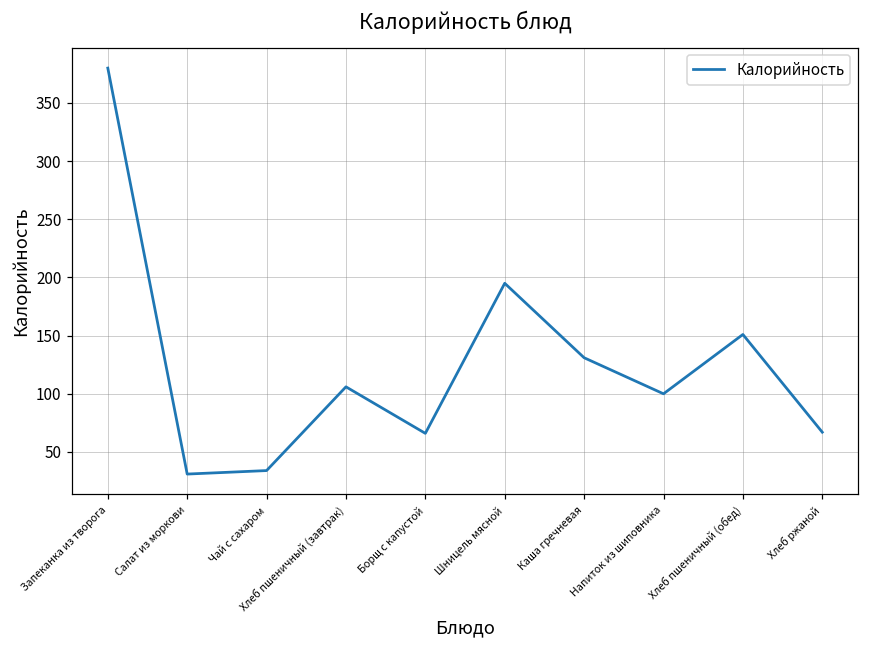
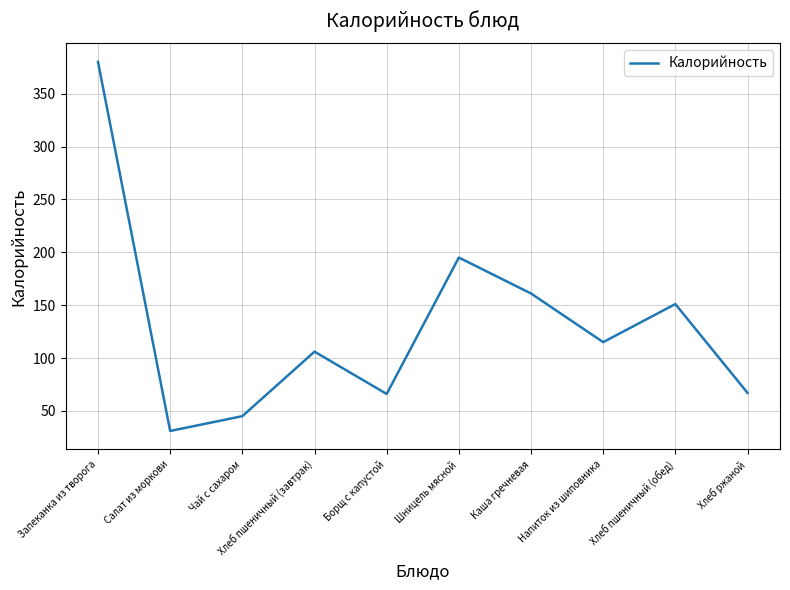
Чай с сахаром: 34 -> 45
Каша гречневая: 131 -> 161
Напиток из шиповника: 100 -> 115
